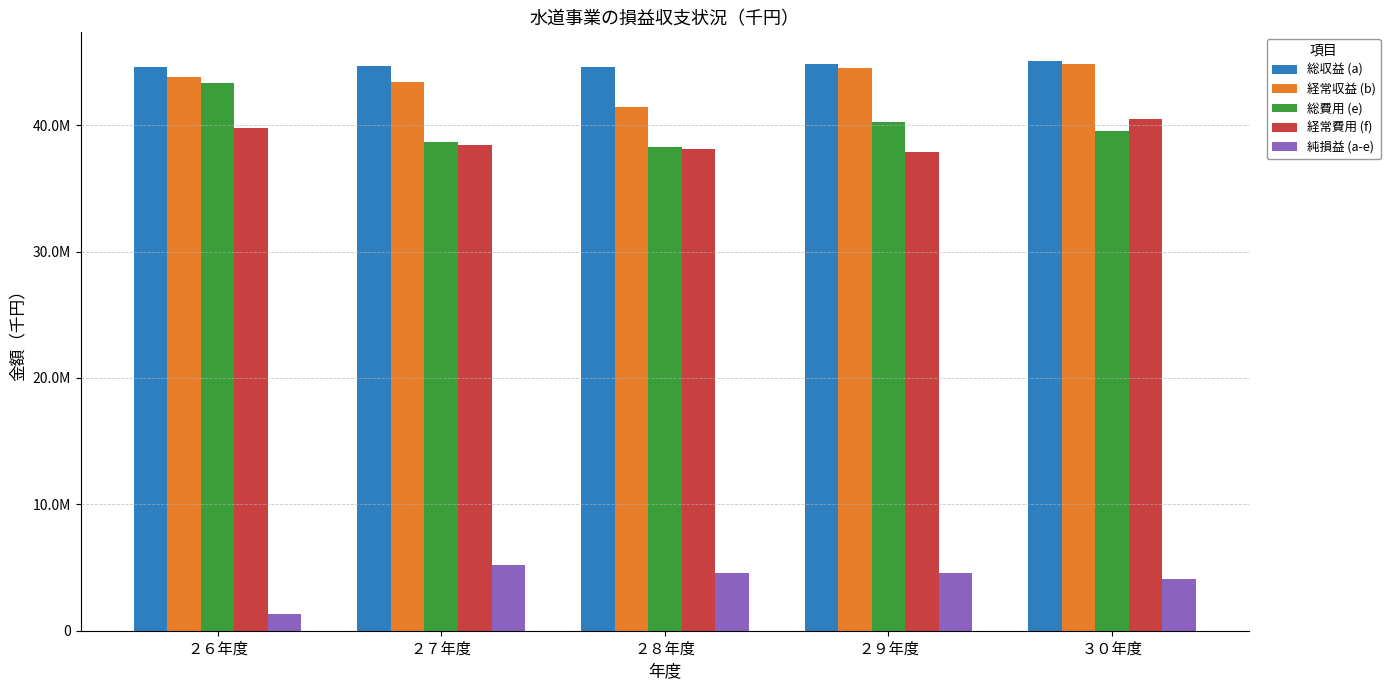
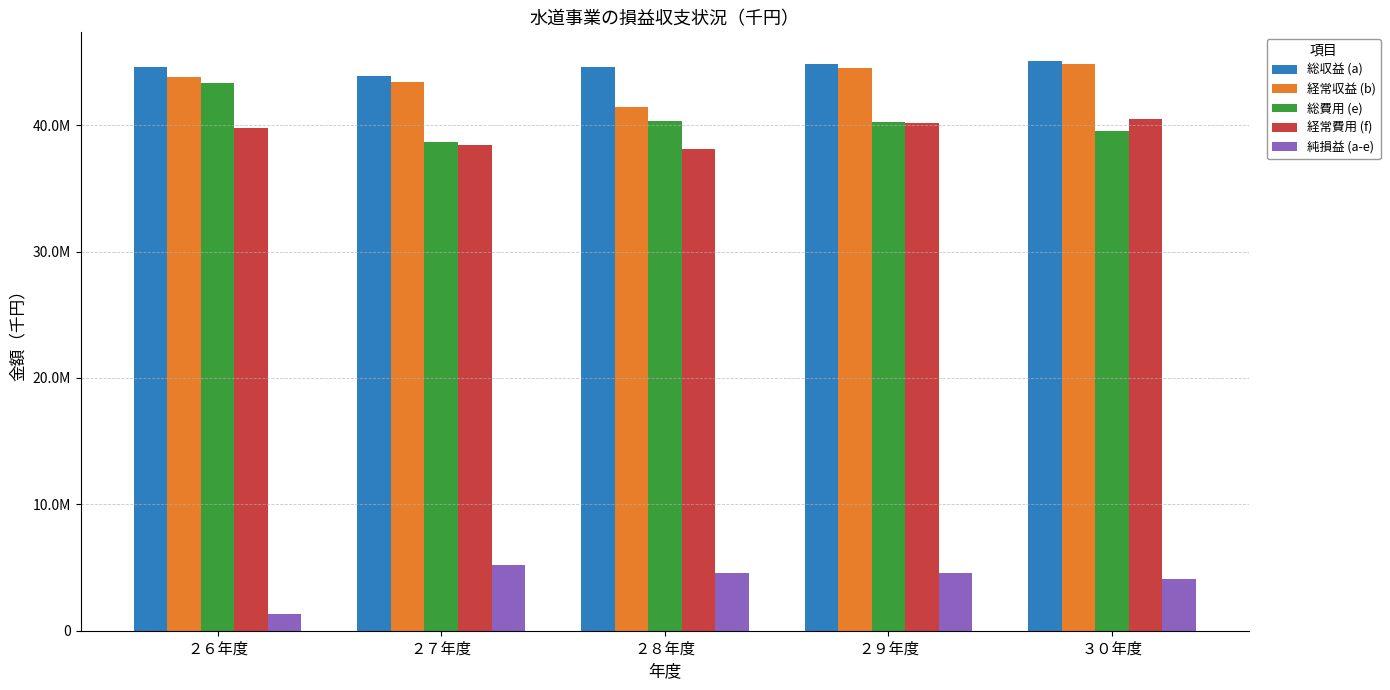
総収益 (a), ２７年度: 44600000 -> 43900000
総費用 (e), ２８年度: 38300000 -> 40300000
経常費用 (f), ２９年度: 37900000 -> 40100000
